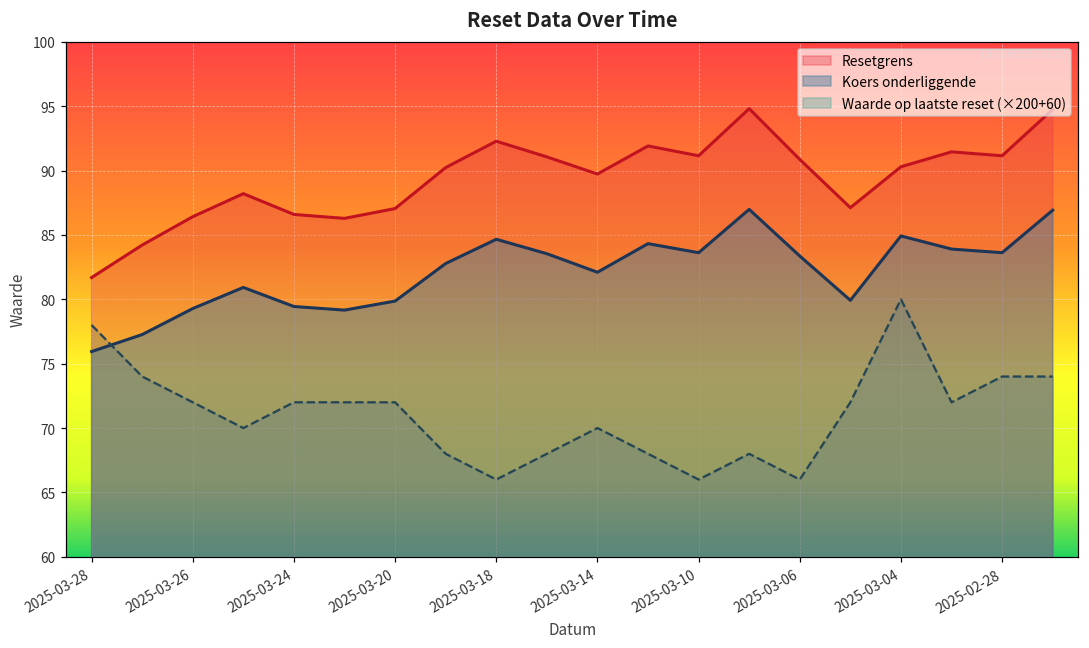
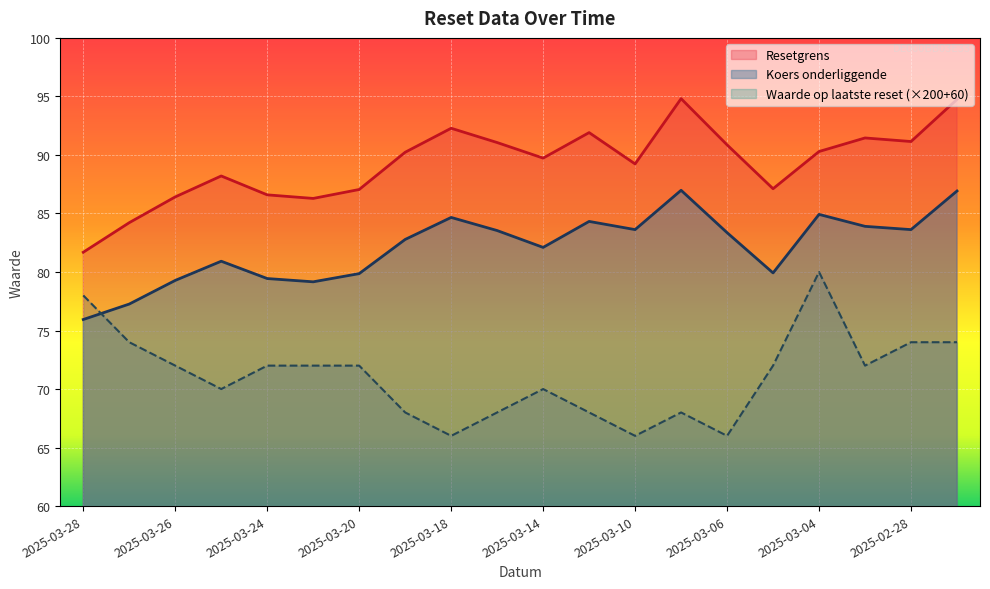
Resetgrens, 2025-03-10: 91.1 -> 89.2
